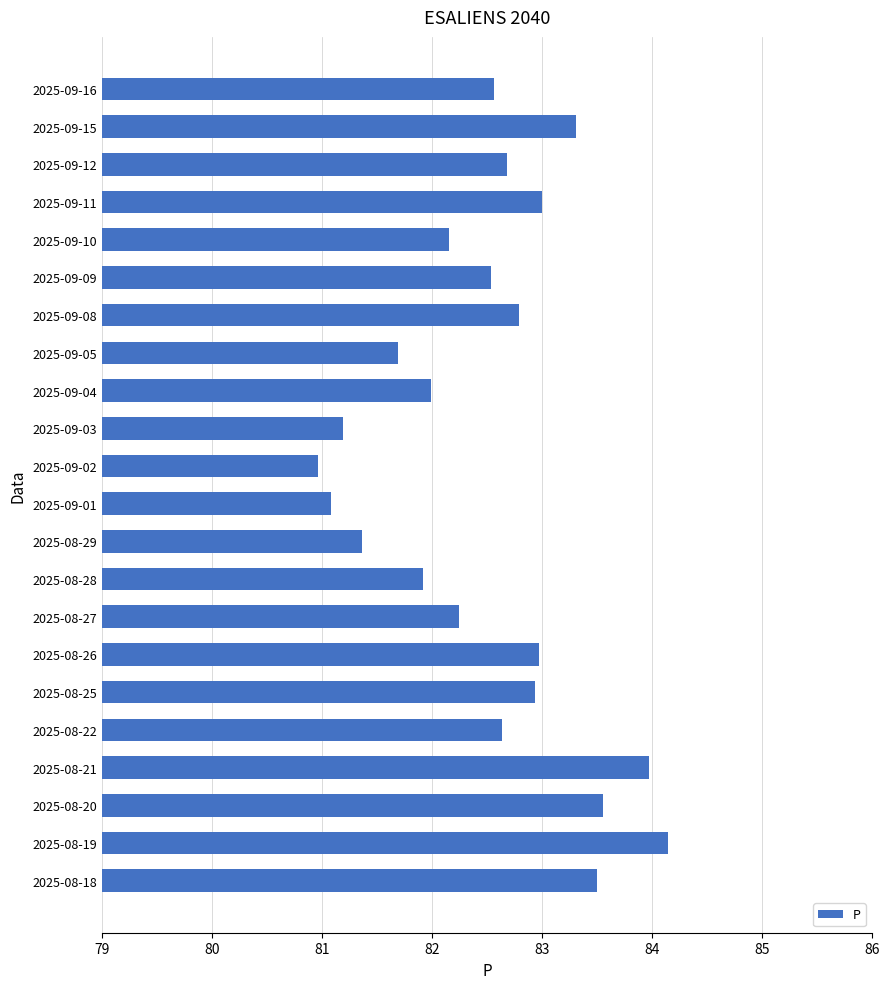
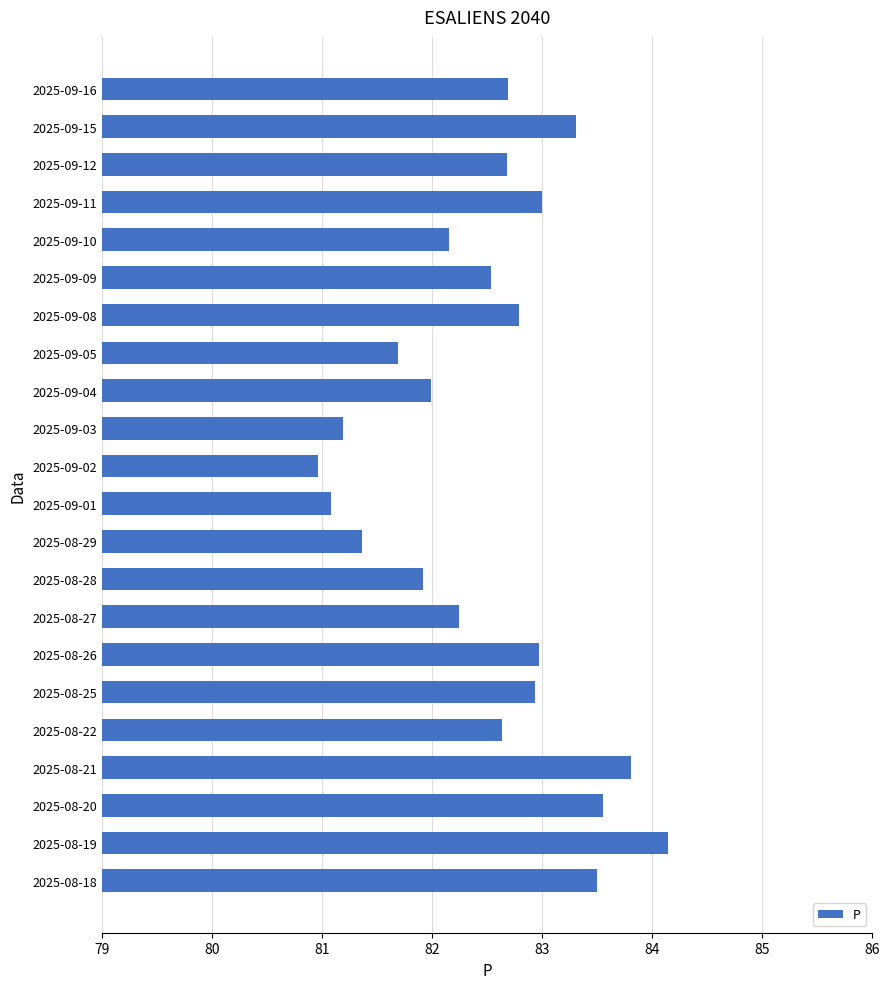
2025-09-16: 82.56 -> 82.69
2025-08-21: 83.97 -> 83.81
